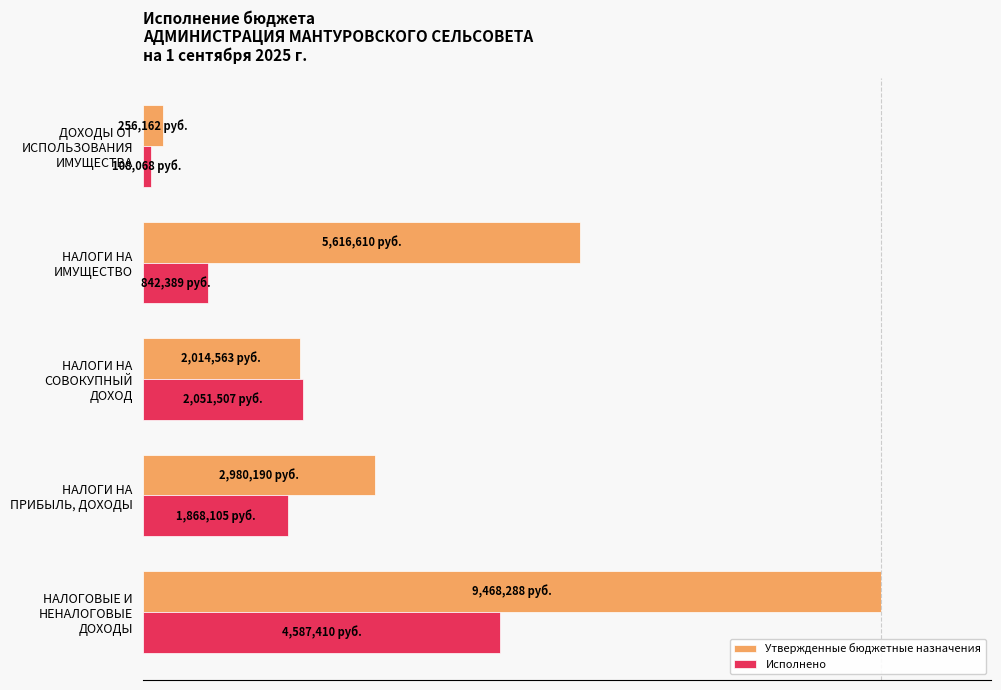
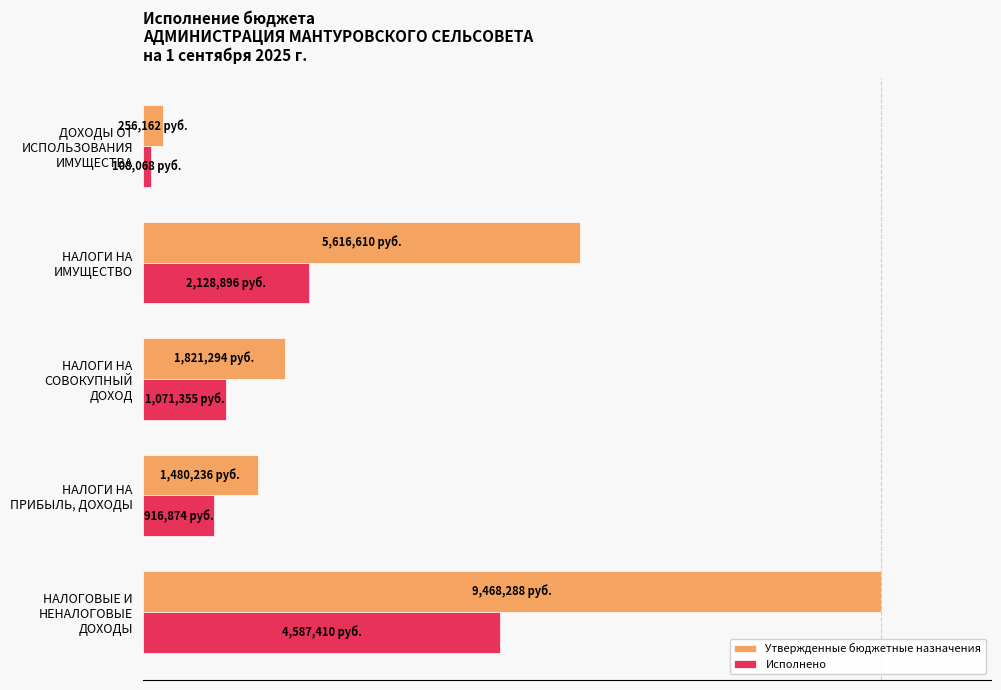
Исполнено, НАЛОГИ НА ИМУЩЕСТВО: 842,389 -> 2,128,896
Утвержденные бюджетные назначения, НАЛОГИ НА СОВОКУПНЫЙ ДОХОД: 2,014,563 -> 1,821,294
Исполнено, НАЛОГИ НА СОВОКУПНЫЙ ДОХОД: 2,051,507 -> 1,071,355
Утвержденные бюджетные назначения, НАЛОГИ НА ПРИБЫЛЬ, ДОХОДЫ: 2,980,190 -> 1,480,236
Исполнено, НАЛОГИ НА ПРИБЫЛЬ, ДОХОДЫ: 1,868,105 -> 916,874
